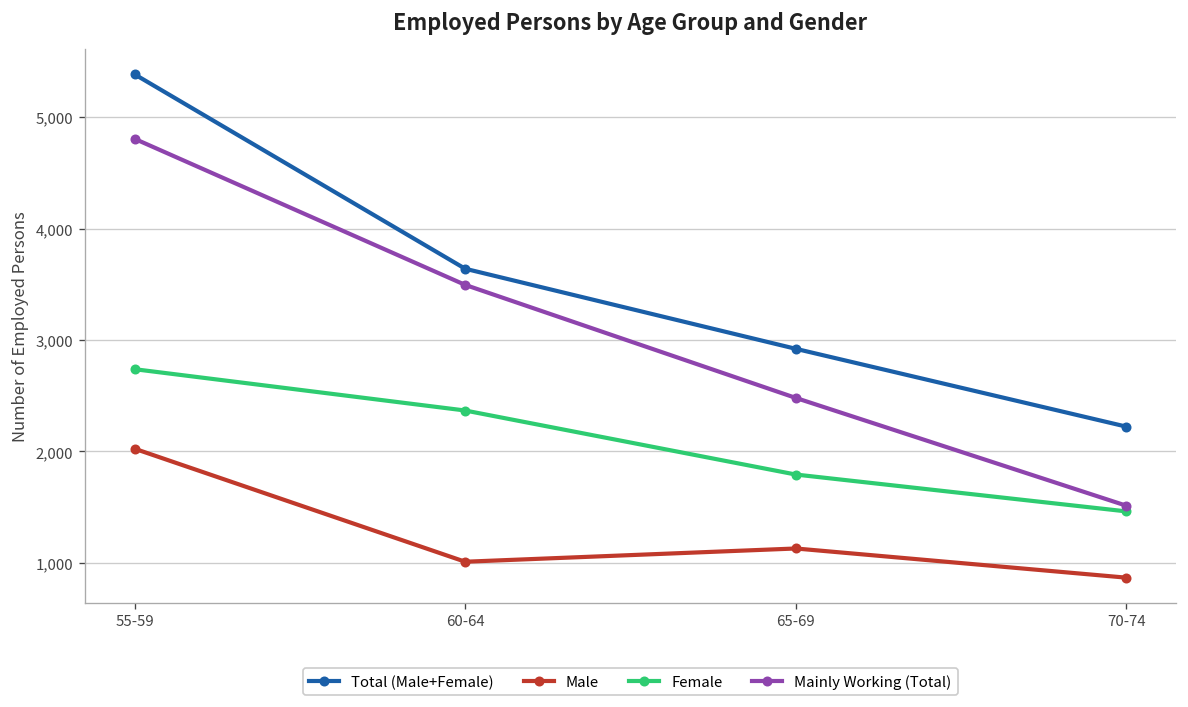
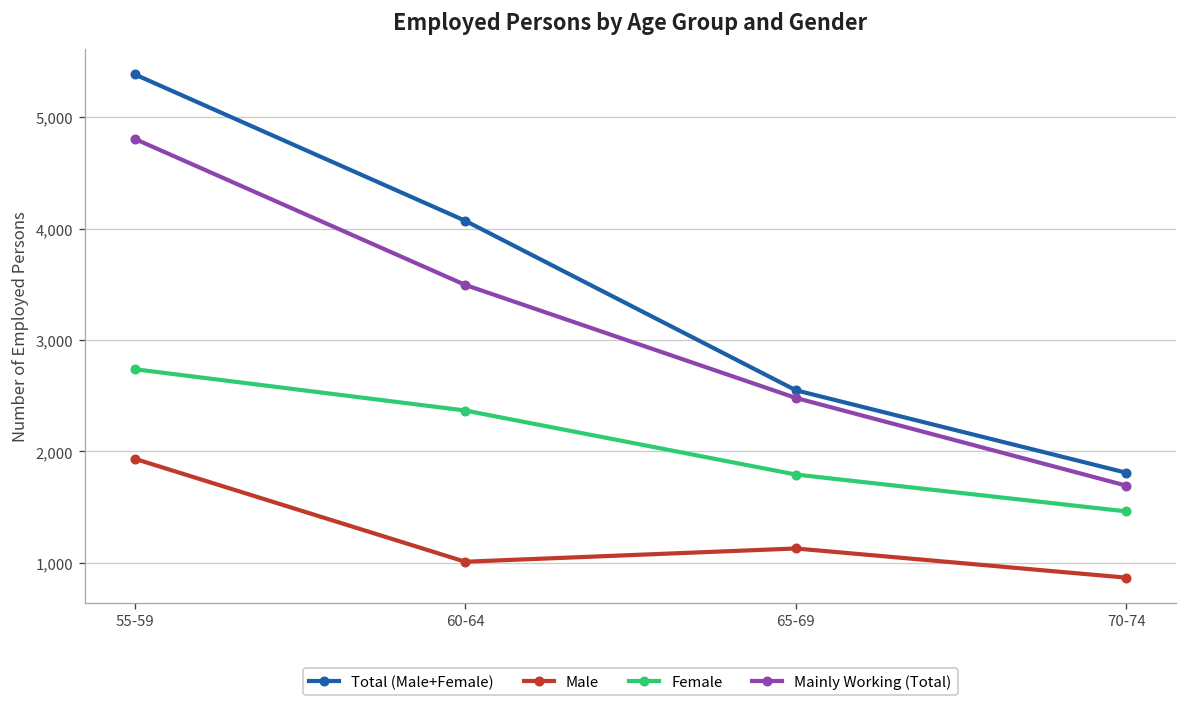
Male, 55-59: 2,000 -> 1,900
Total (Male+Female), 60-64: 3,600 -> 4,100
Total (Male+Female), 65-69: 2,900 -> 2,600
Total (Male+Female), 70-74: 2,200 -> 1,800
Mainly Working (Total), 70-74: 1,500 -> 1,700
